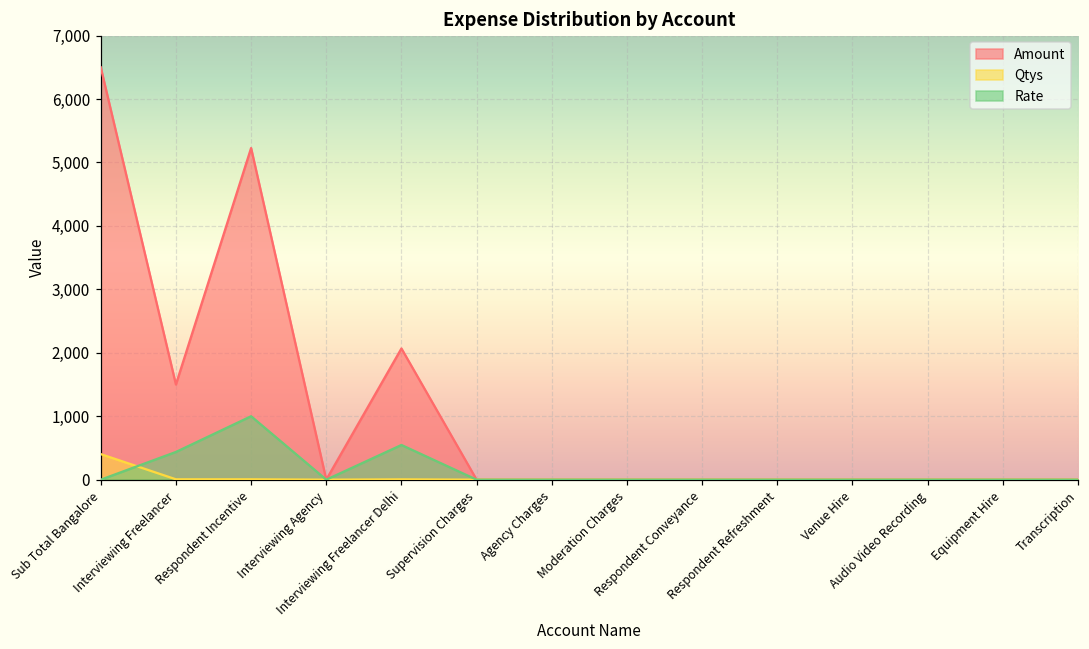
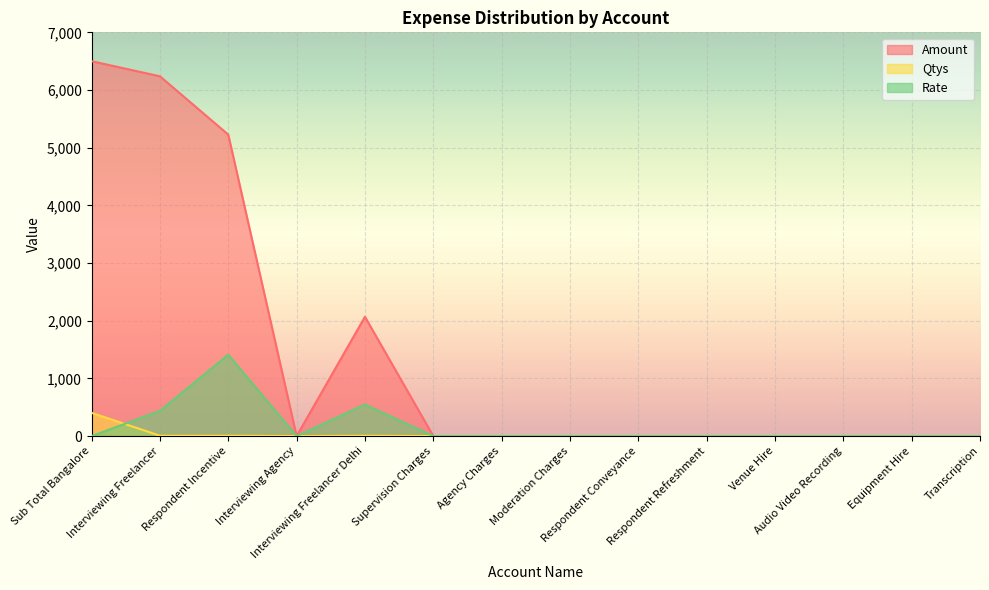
Amount, Interviewing Freelancer: 1,500 -> 6,200
Rate, Respondent Incentive: 1,000 -> 1,400
